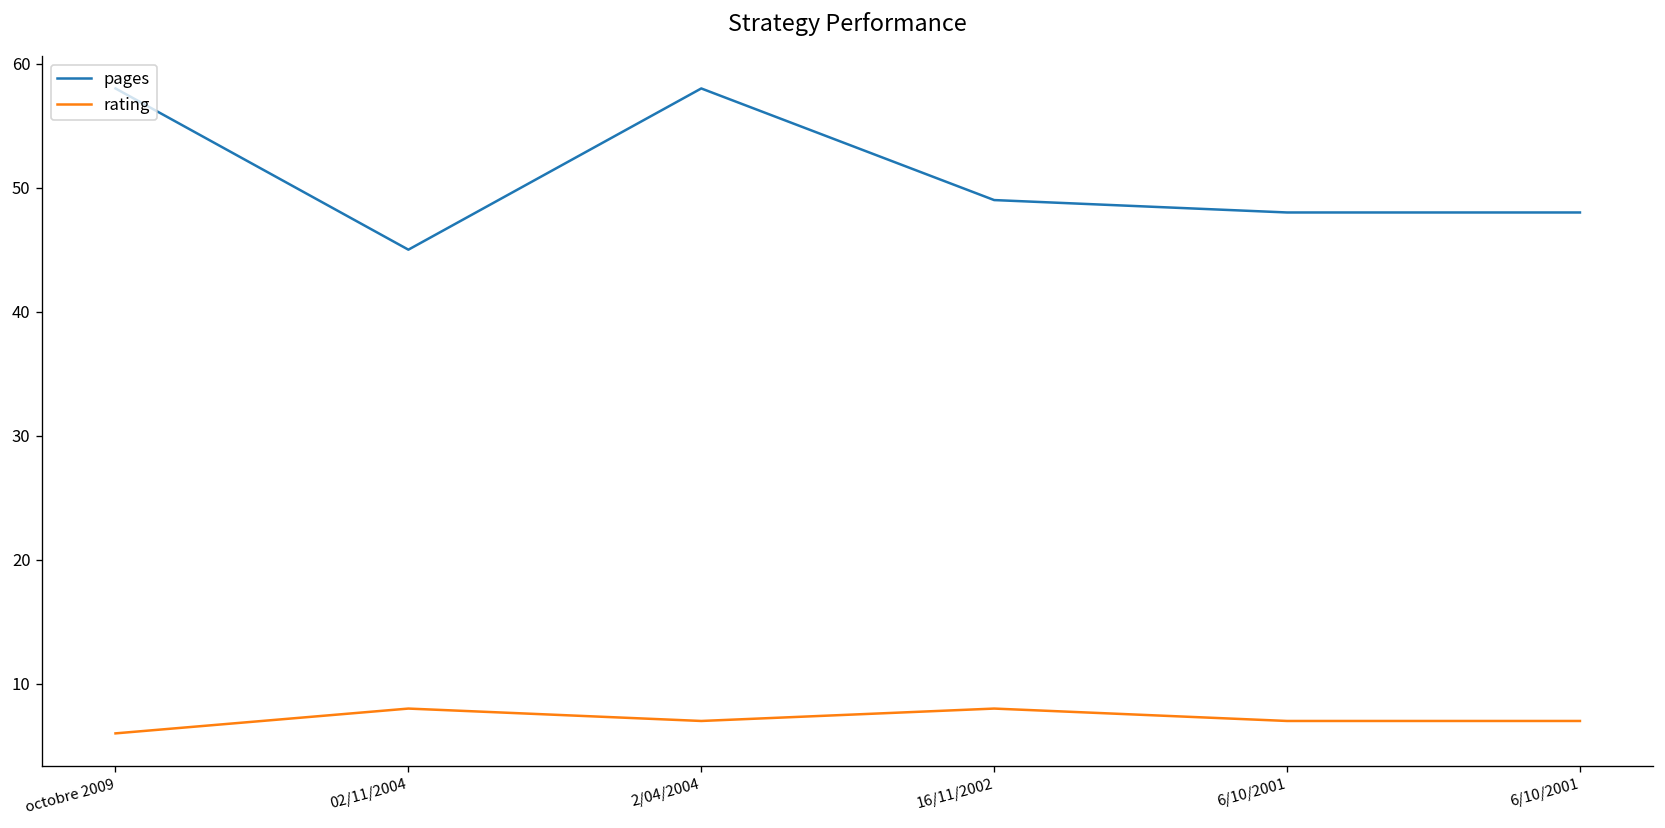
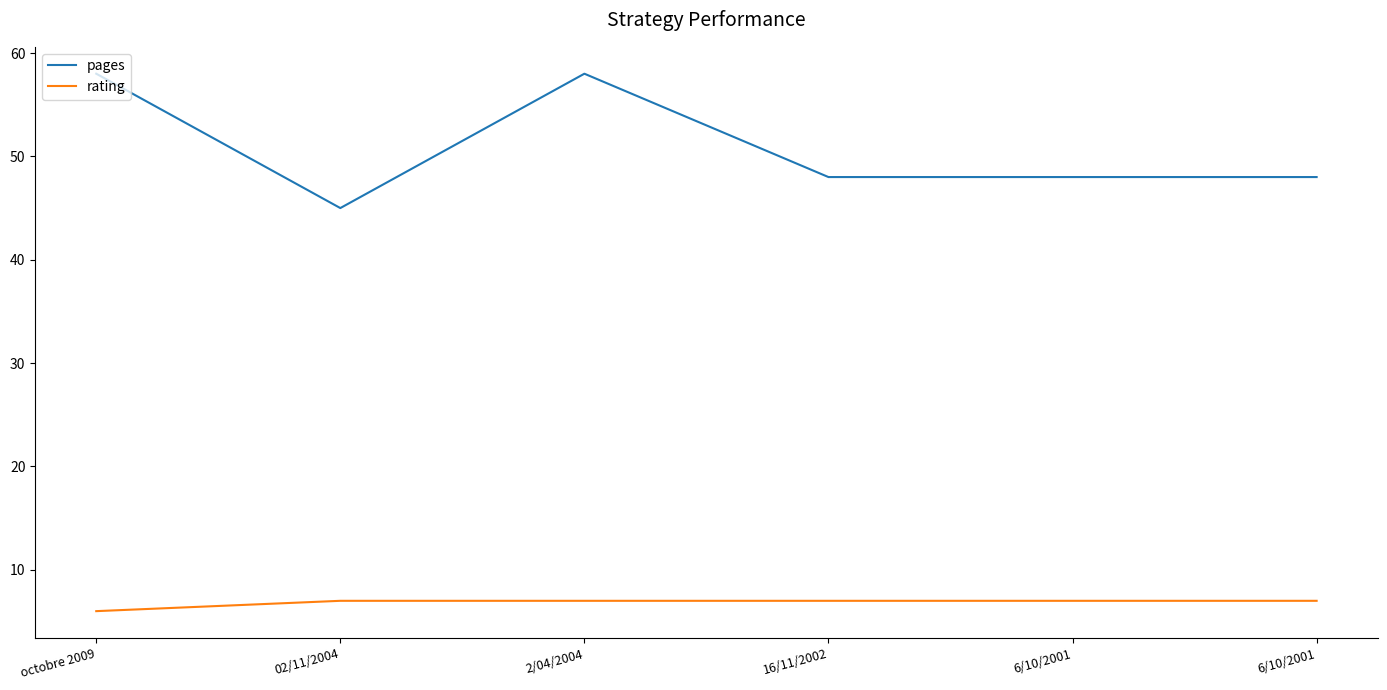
rating, 02/11/2004: 8 -> 7
pages, 16/11/2002: 49 -> 48
rating, 16/11/2002: 8 -> 7
